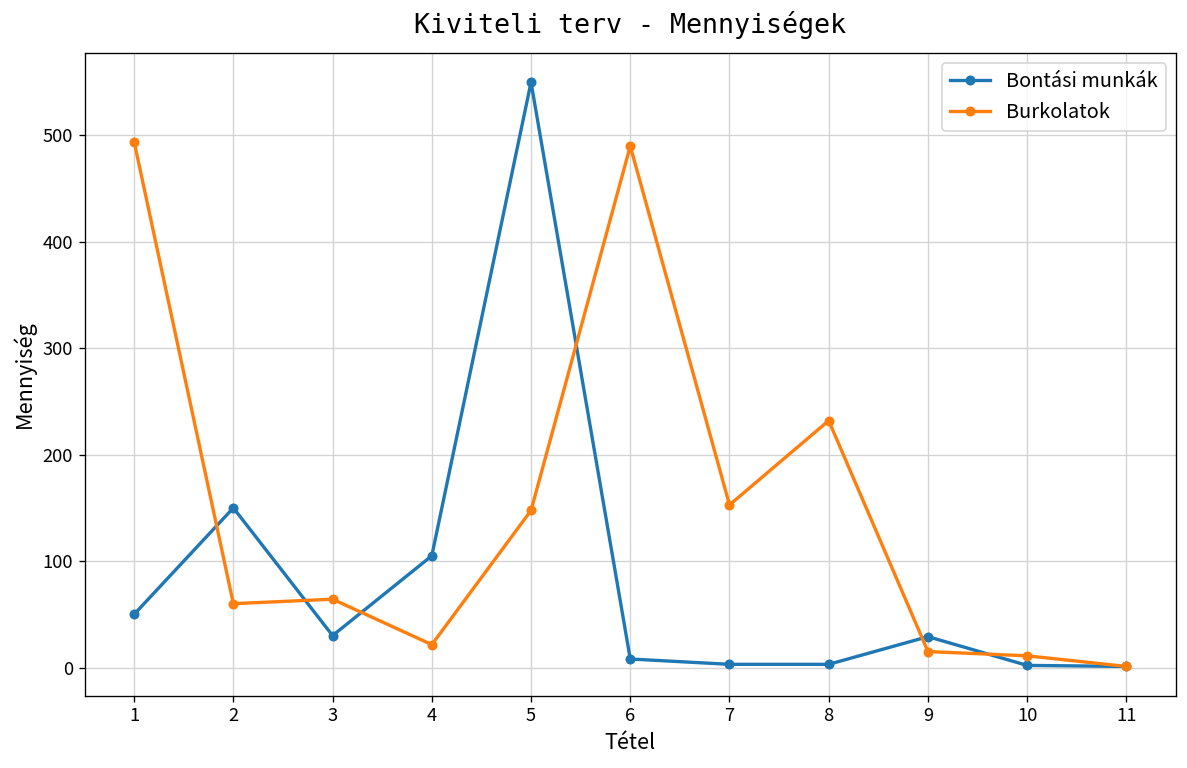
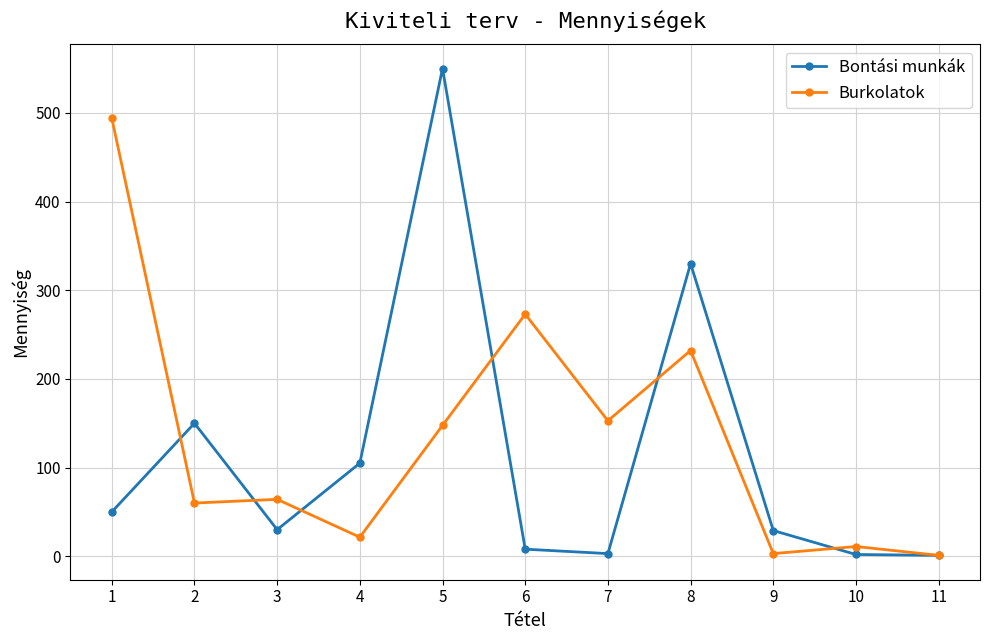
Burkolatok, 6: 490 -> 270
Bontási munkák, 8: 0 -> 330
Burkolatok, 9: 20 -> 0
